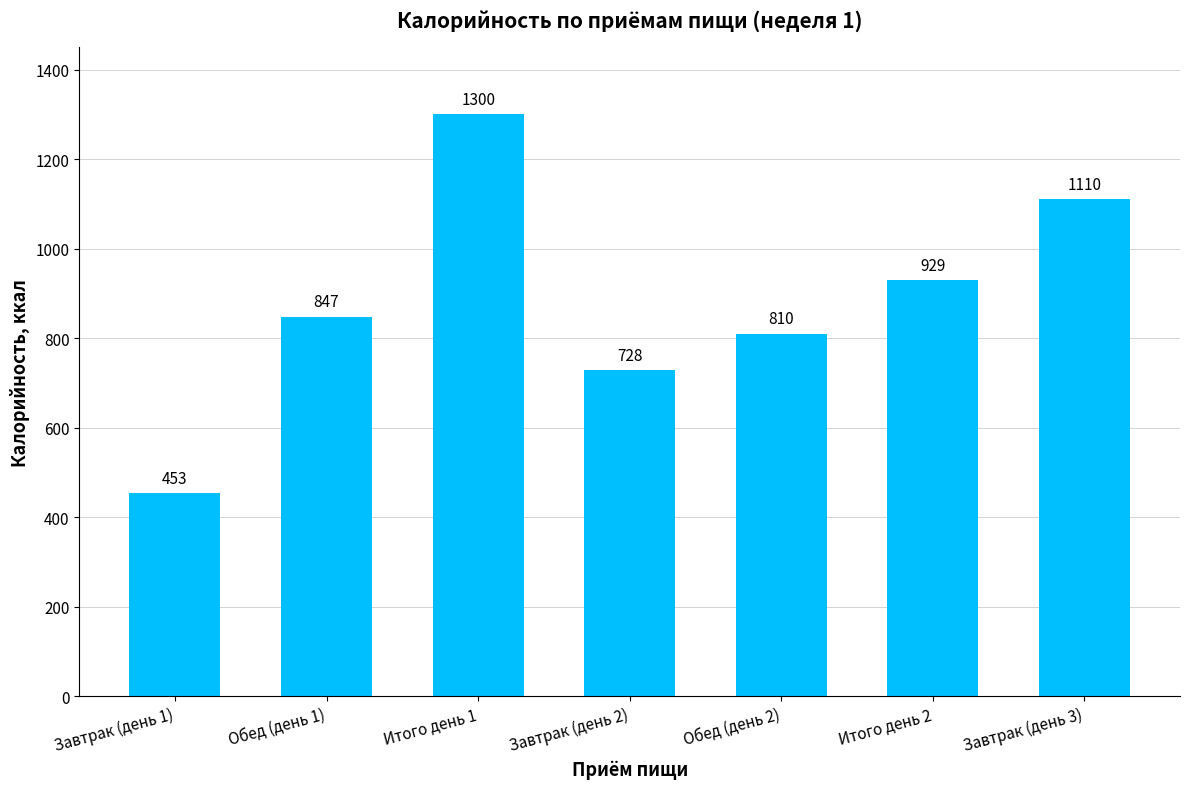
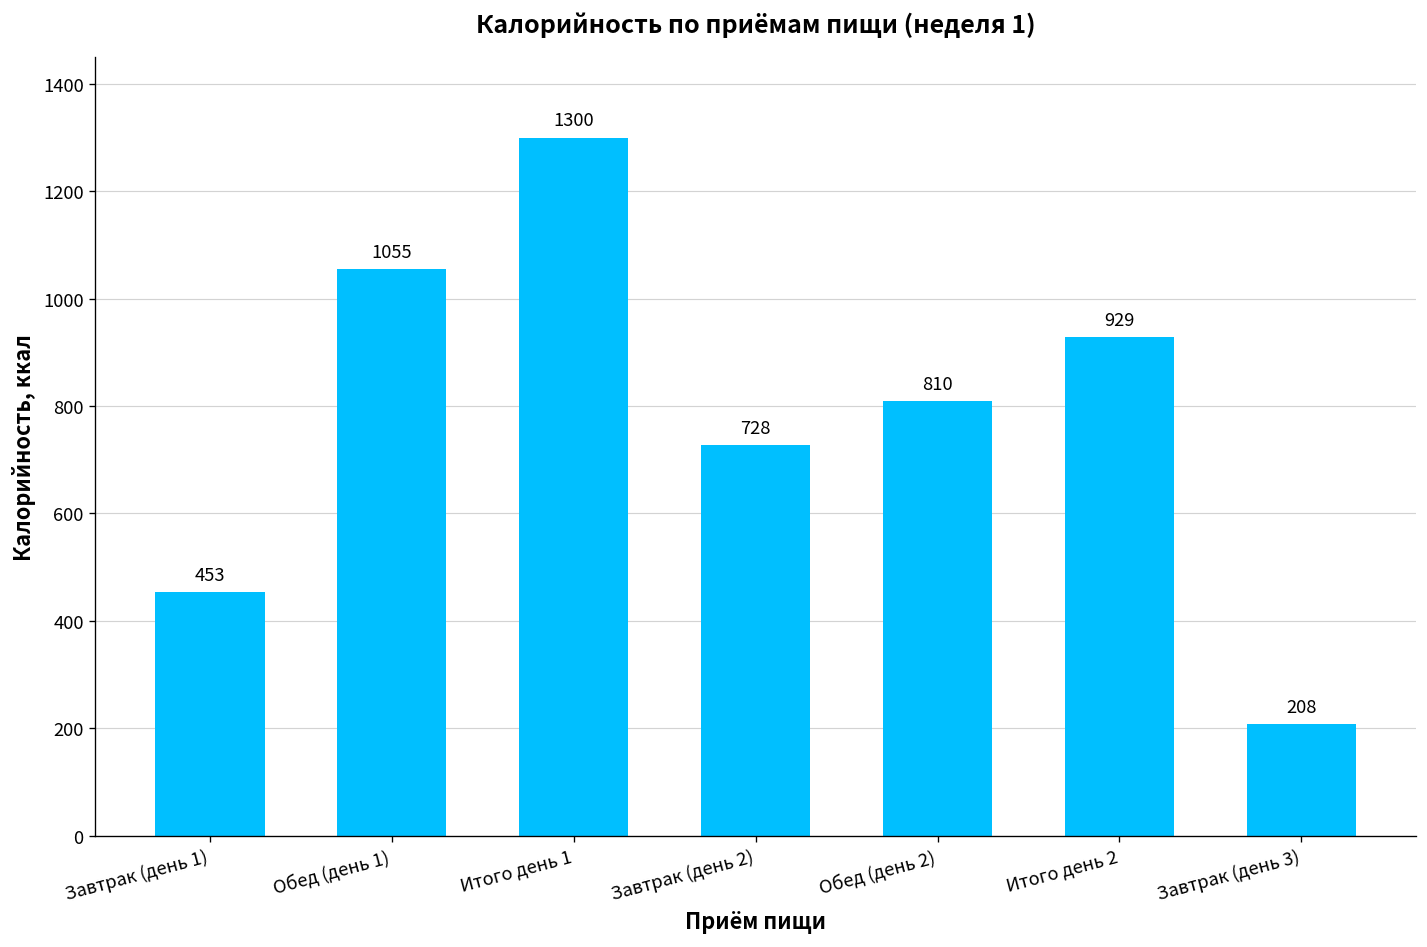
Обед (день 1): 847 -> 1055
Завтрак (день 3): 1110 -> 208
